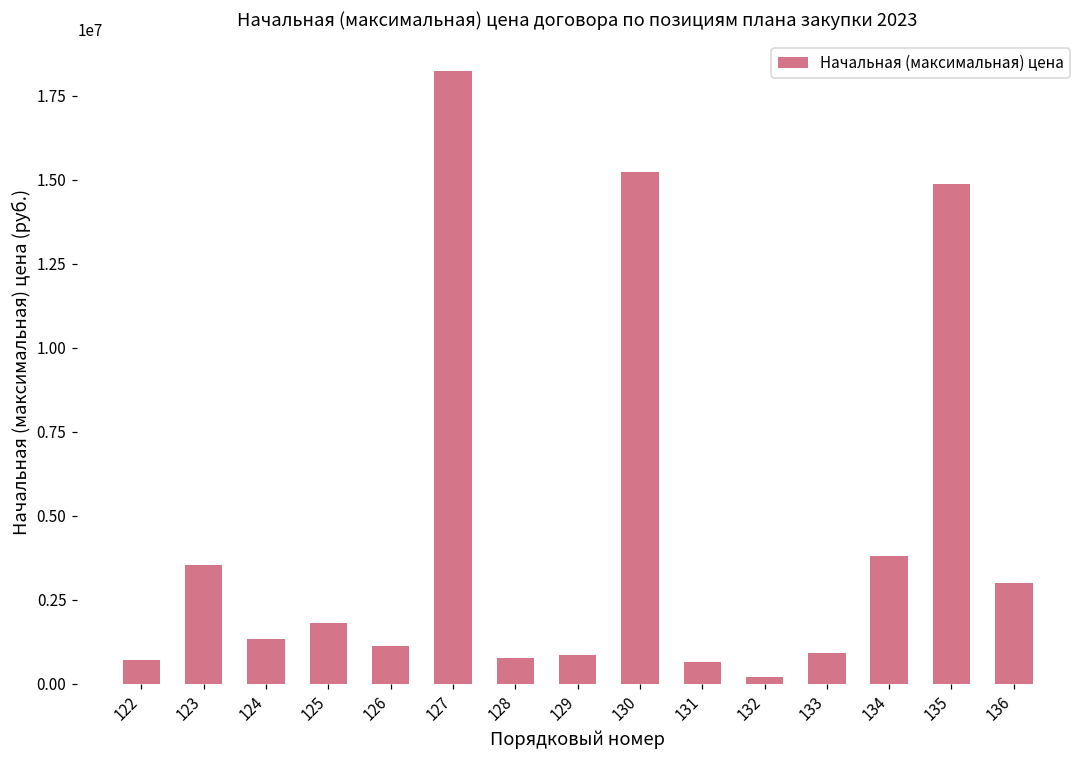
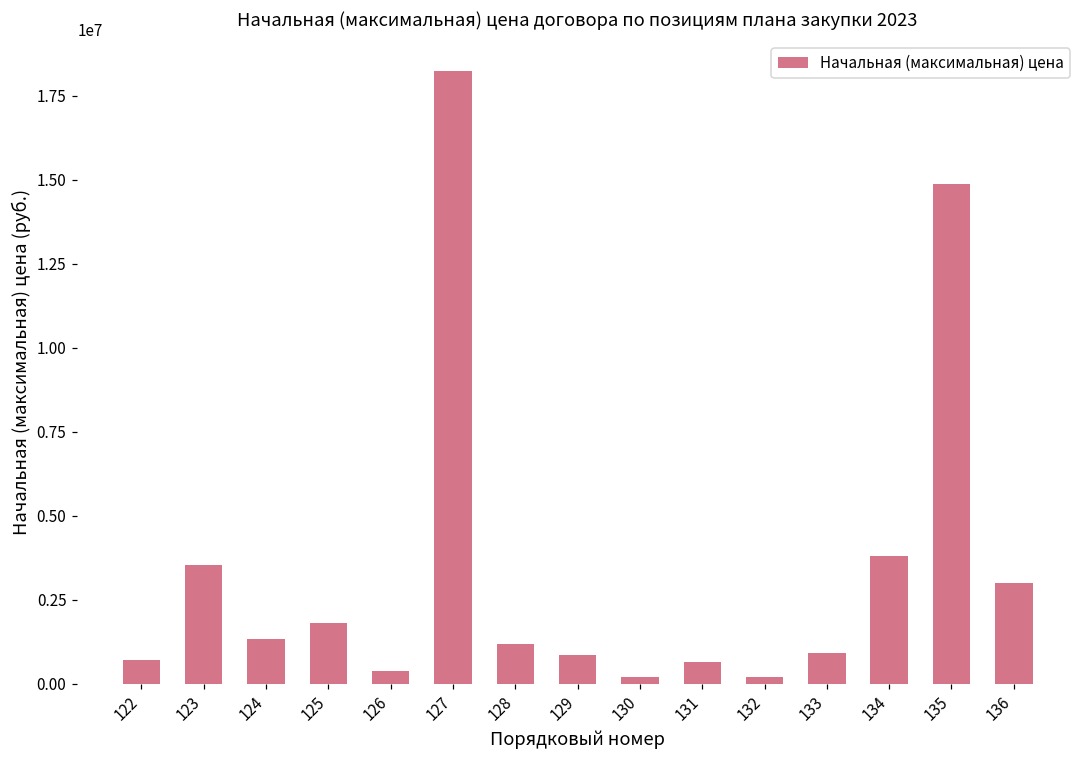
126: 1100000 -> 400000
128: 700000 -> 1200000
130: 15200000 -> 200000
